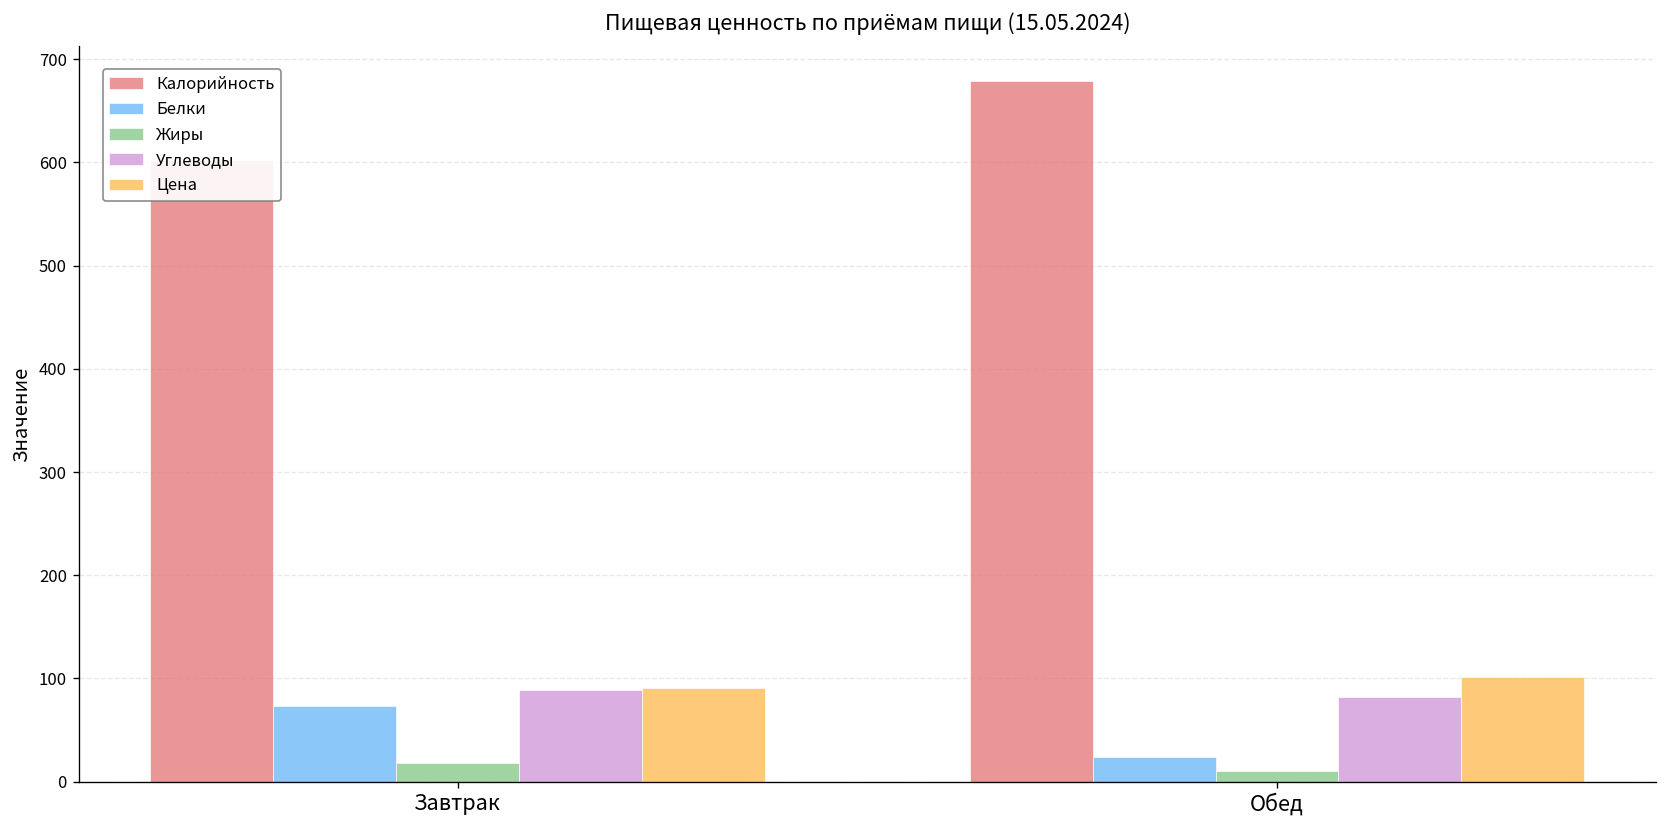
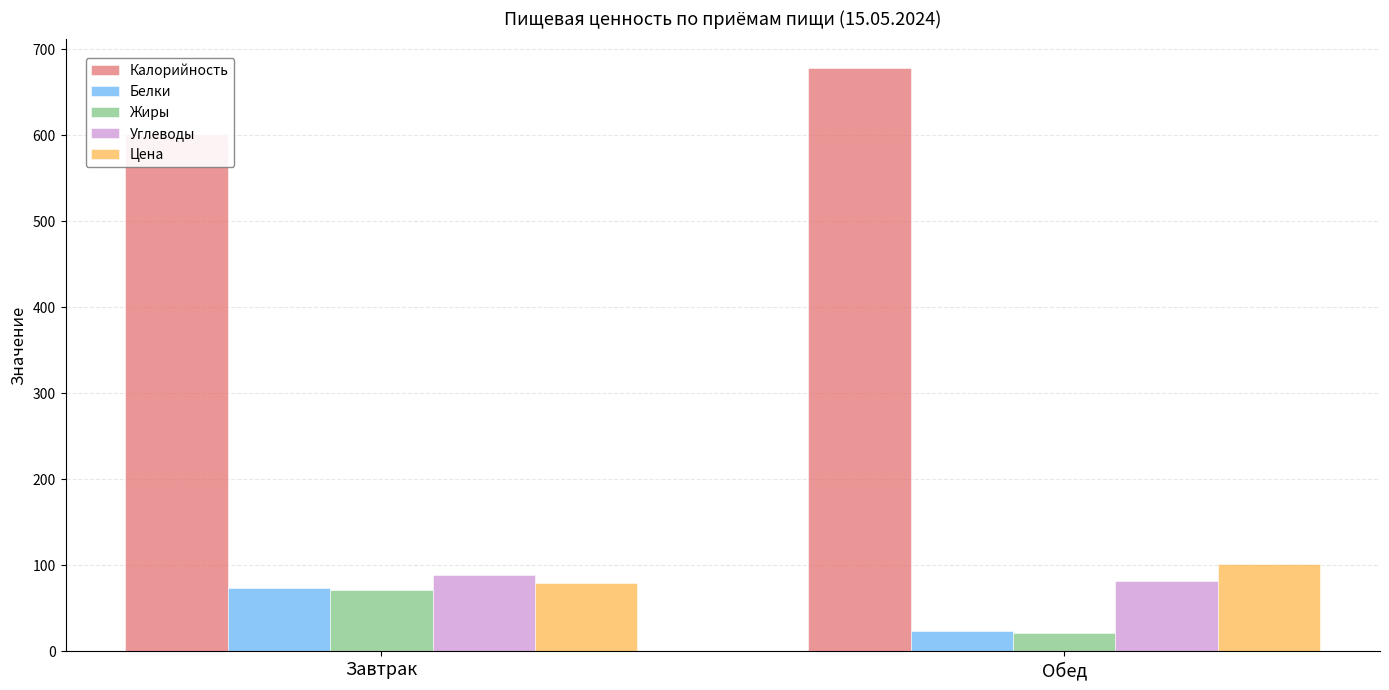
Жиры, Завтрак: 20 -> 70
Цена, Завтрак: 90 -> 80
Жиры, Обед: 10 -> 20
